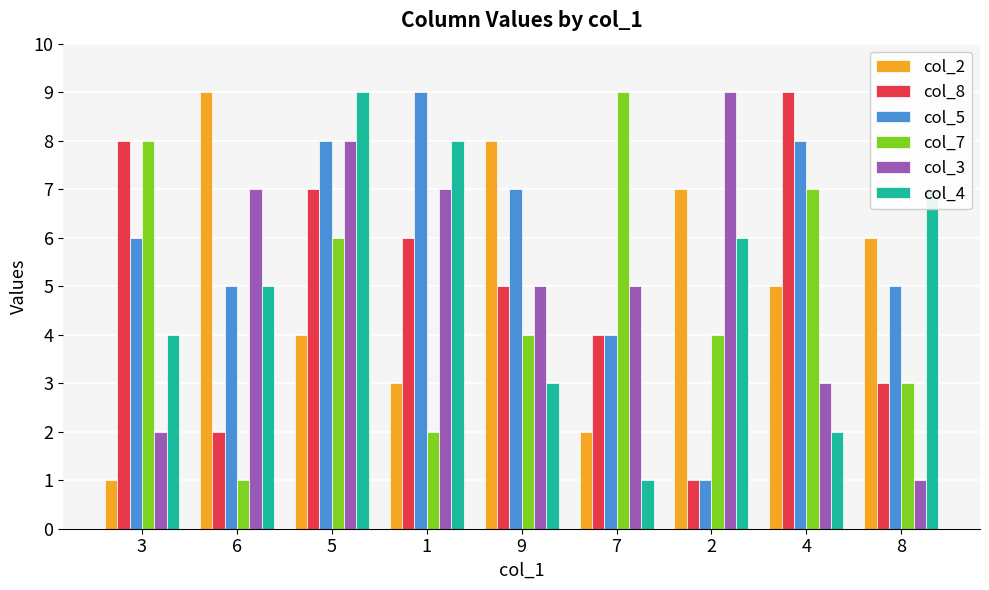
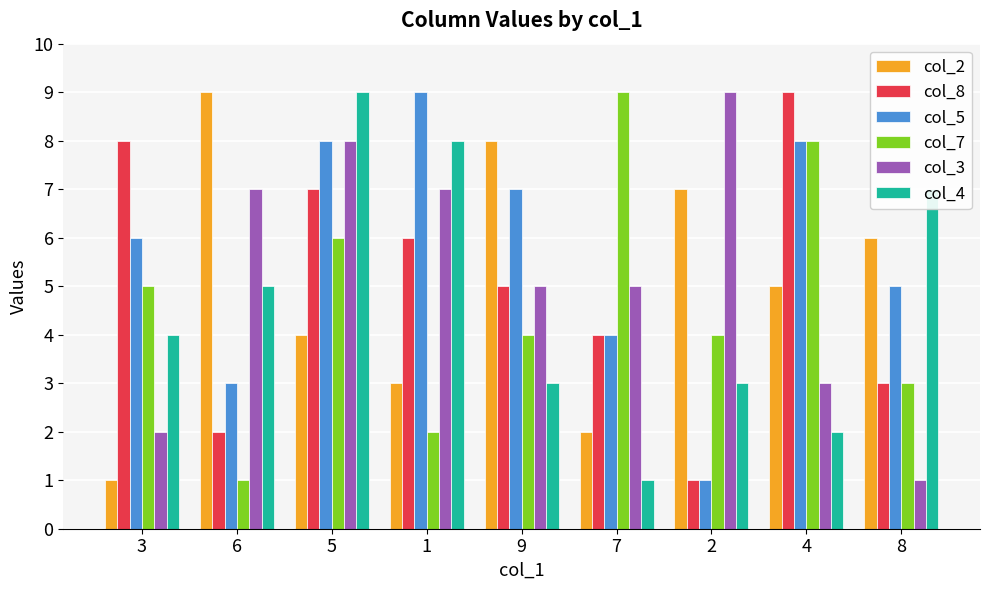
col_7, 3: 8 -> 5
col_5, 6: 5 -> 3
col_4, 2: 6 -> 3
col_7, 4: 7 -> 8
